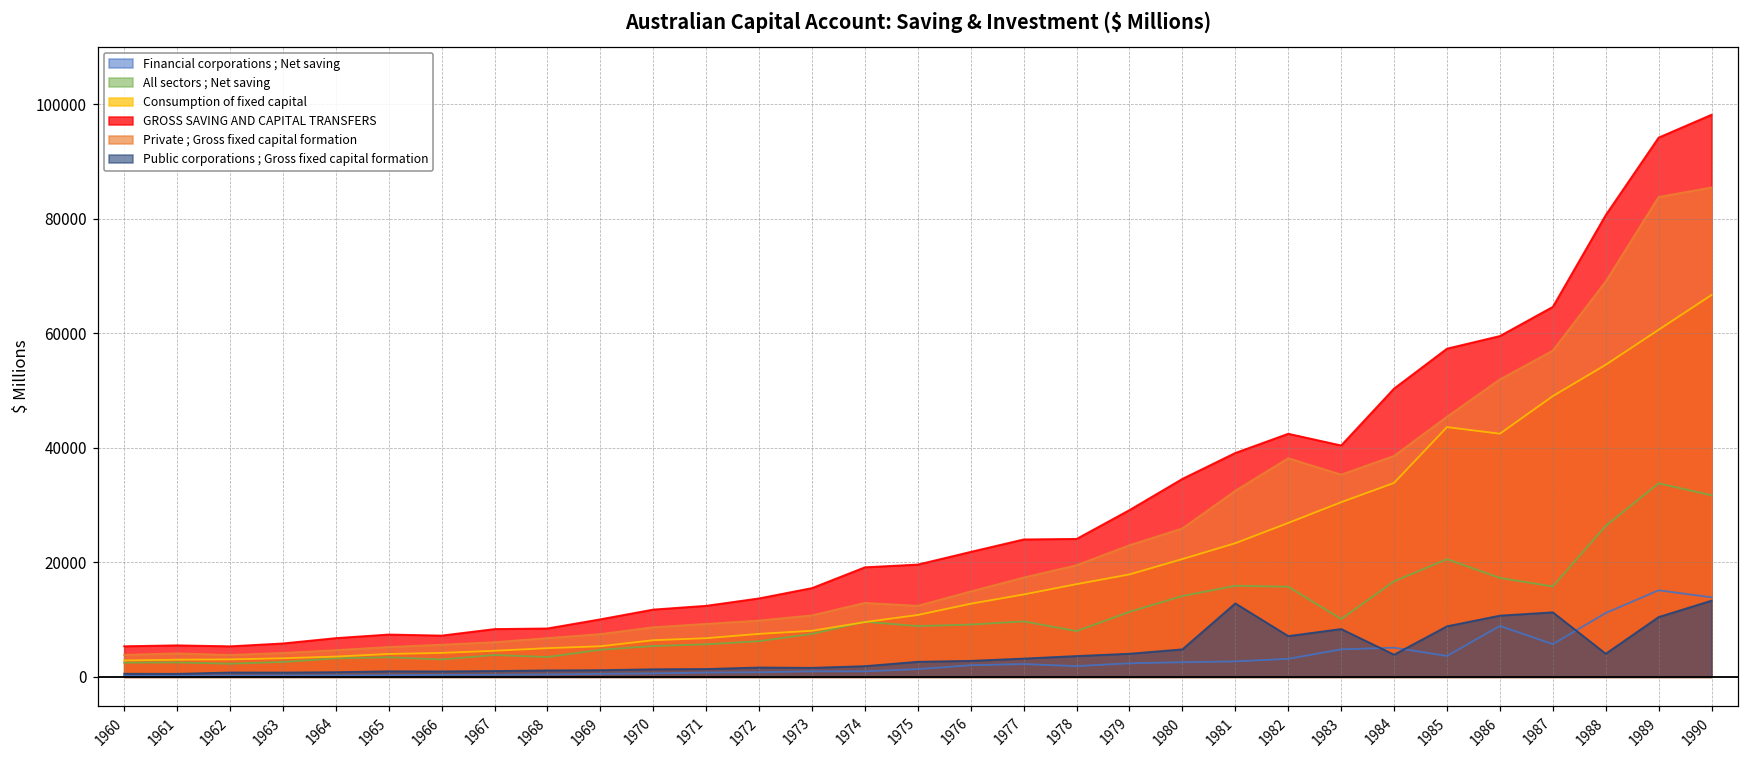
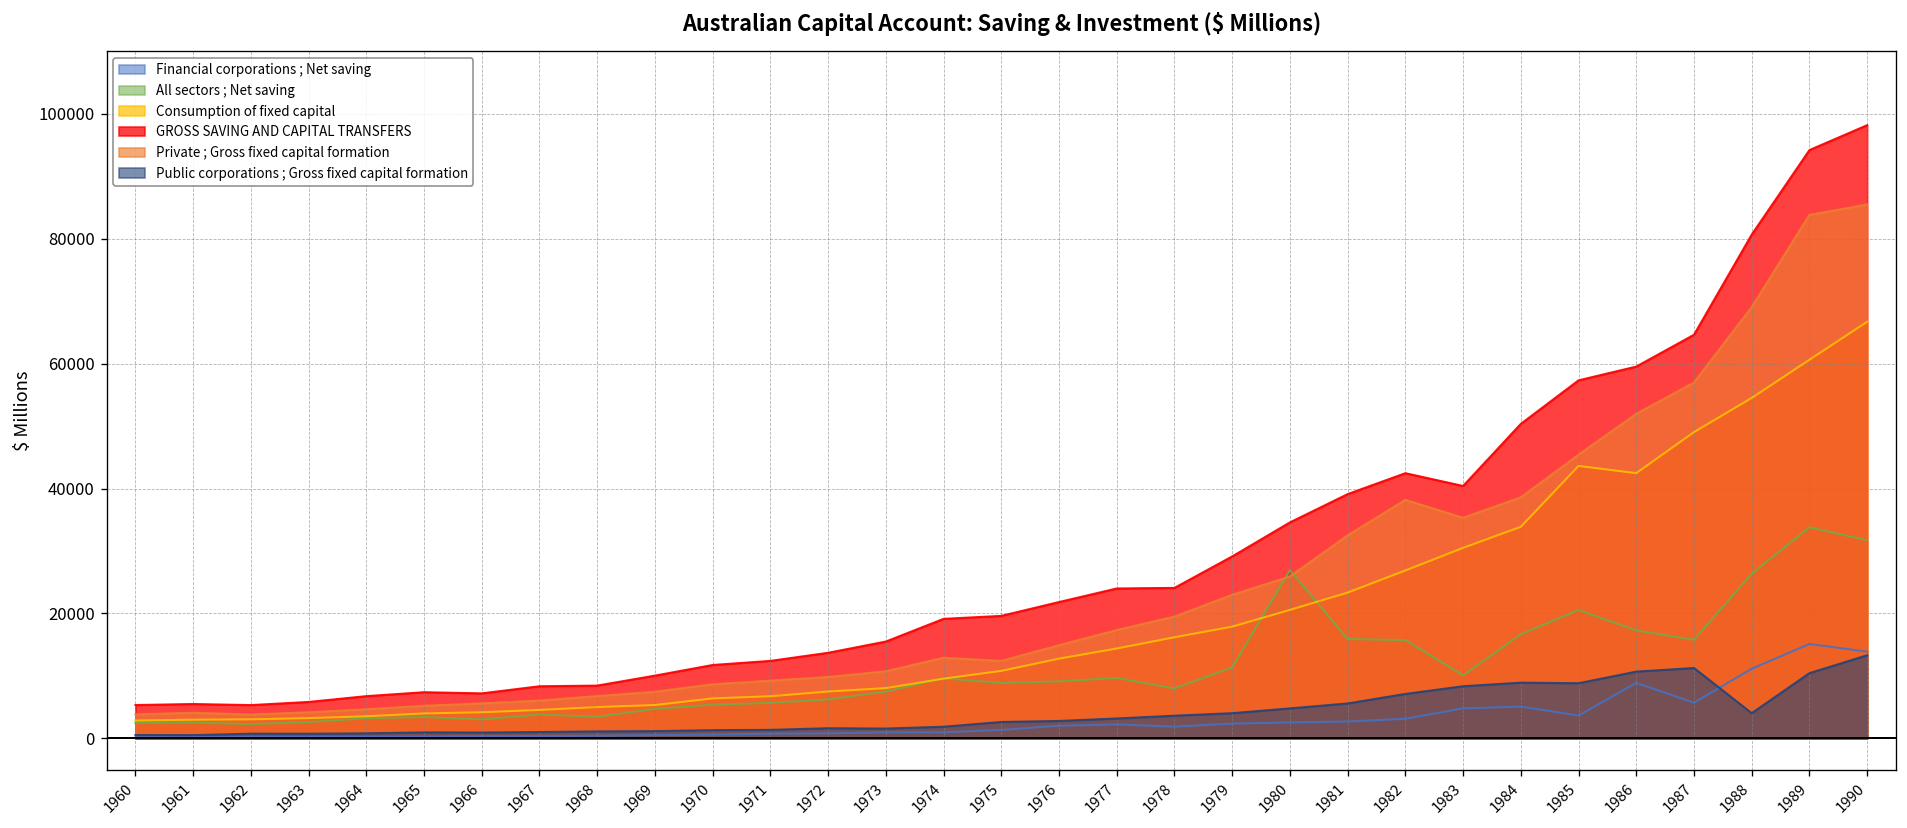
All sectors ; Net saving, 1980: 14000 -> 27000
Public corporations ; Gross fixed capital formation, 1981: 13000 -> 6000
Public corporations ; Gross fixed capital formation, 1984: 4000 -> 9000
